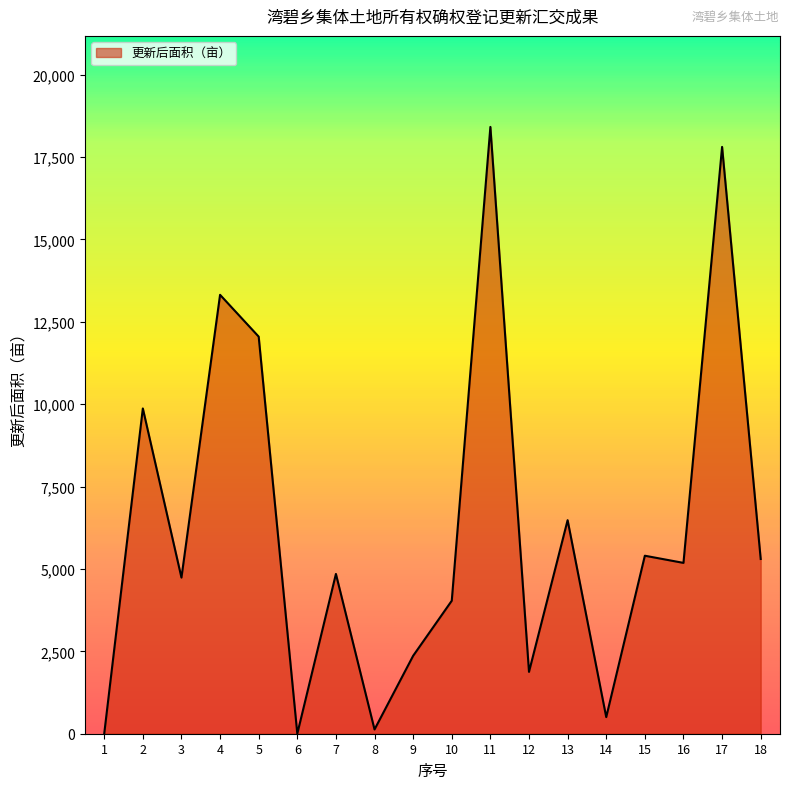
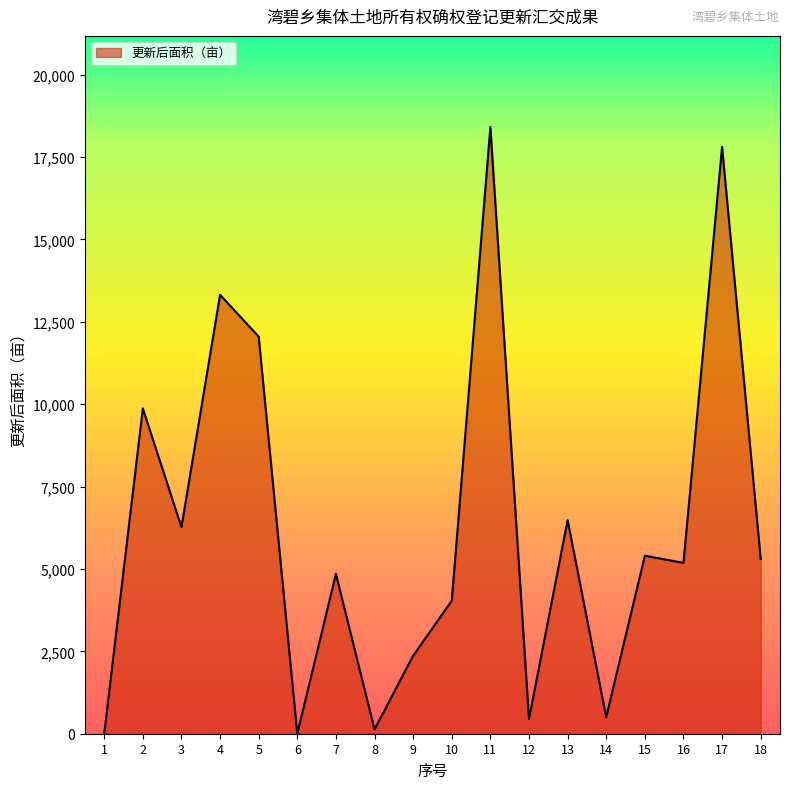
3: 4,700 -> 6,300
12: 1,900 -> 400
